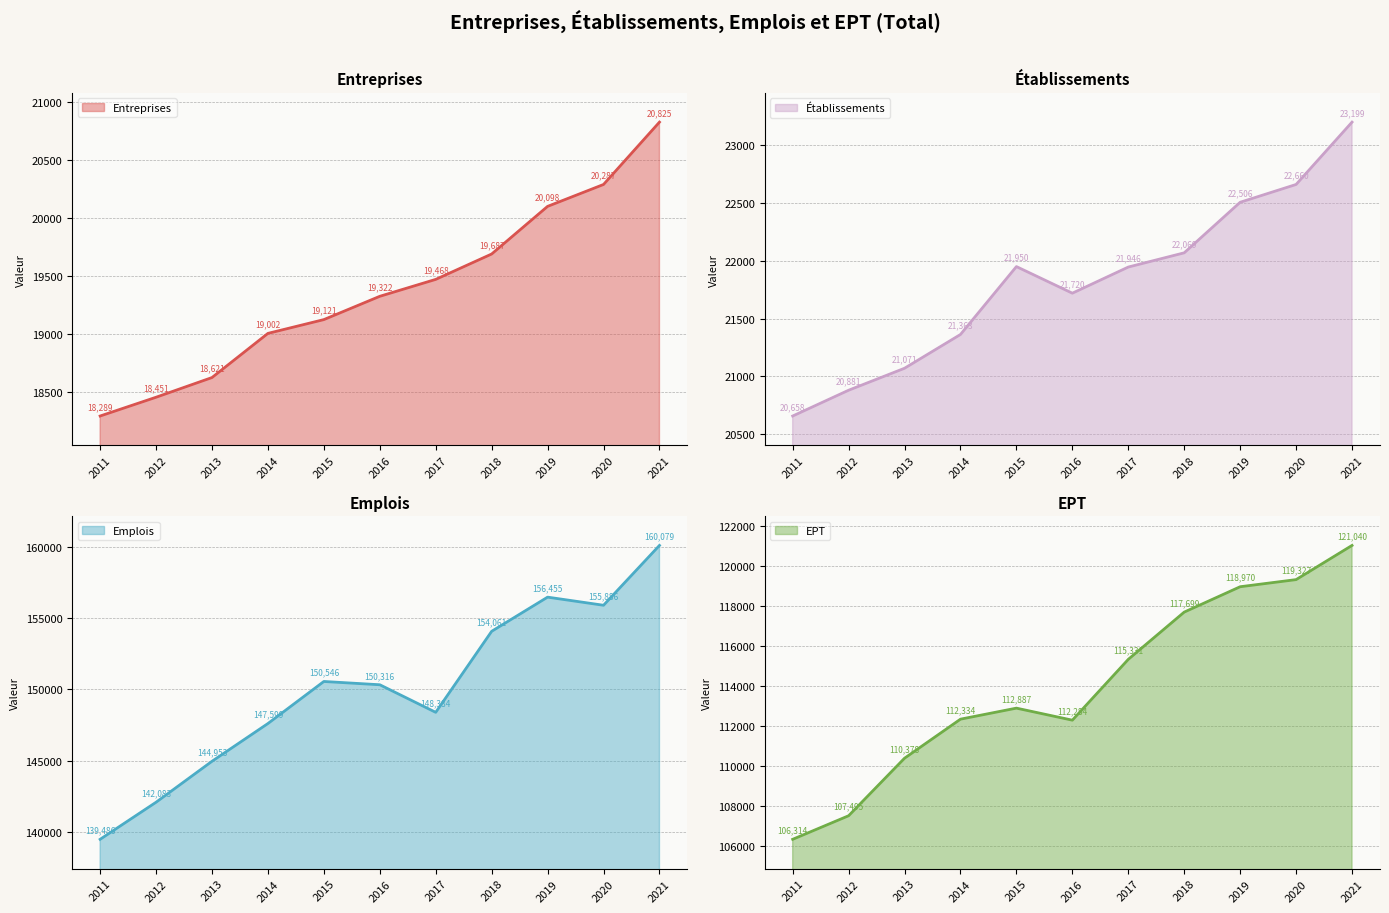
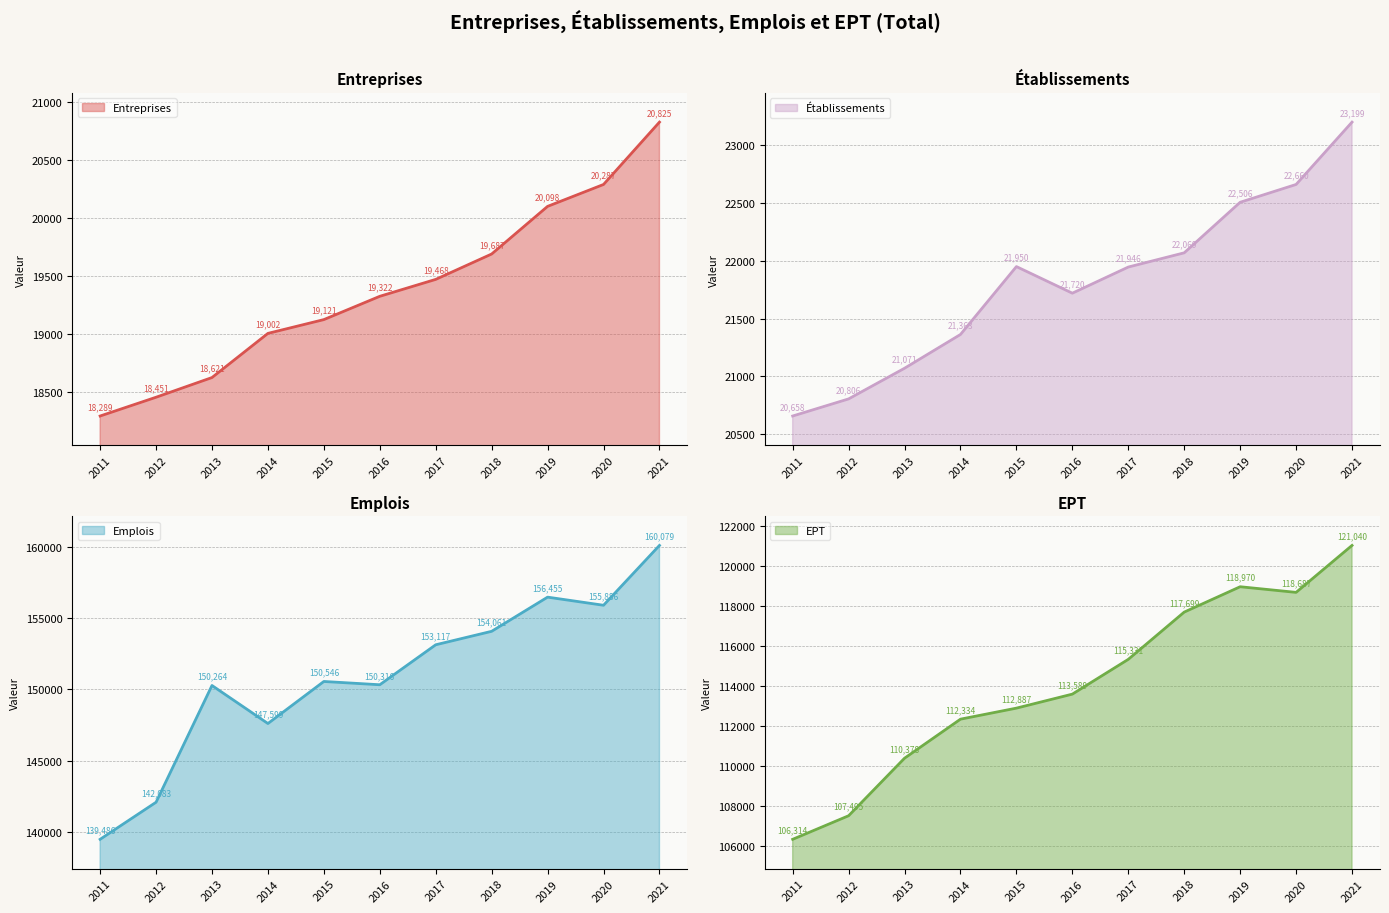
Établissements, 2012: 20,881 -> 20,806
Emplois, 2013: 144,953 -> 150,264
Emplois, 2017: 148,384 -> 153,117
EPT, 2016: 112,284 -> 113,589
EPT, 2020: 119,327 -> 118,687
